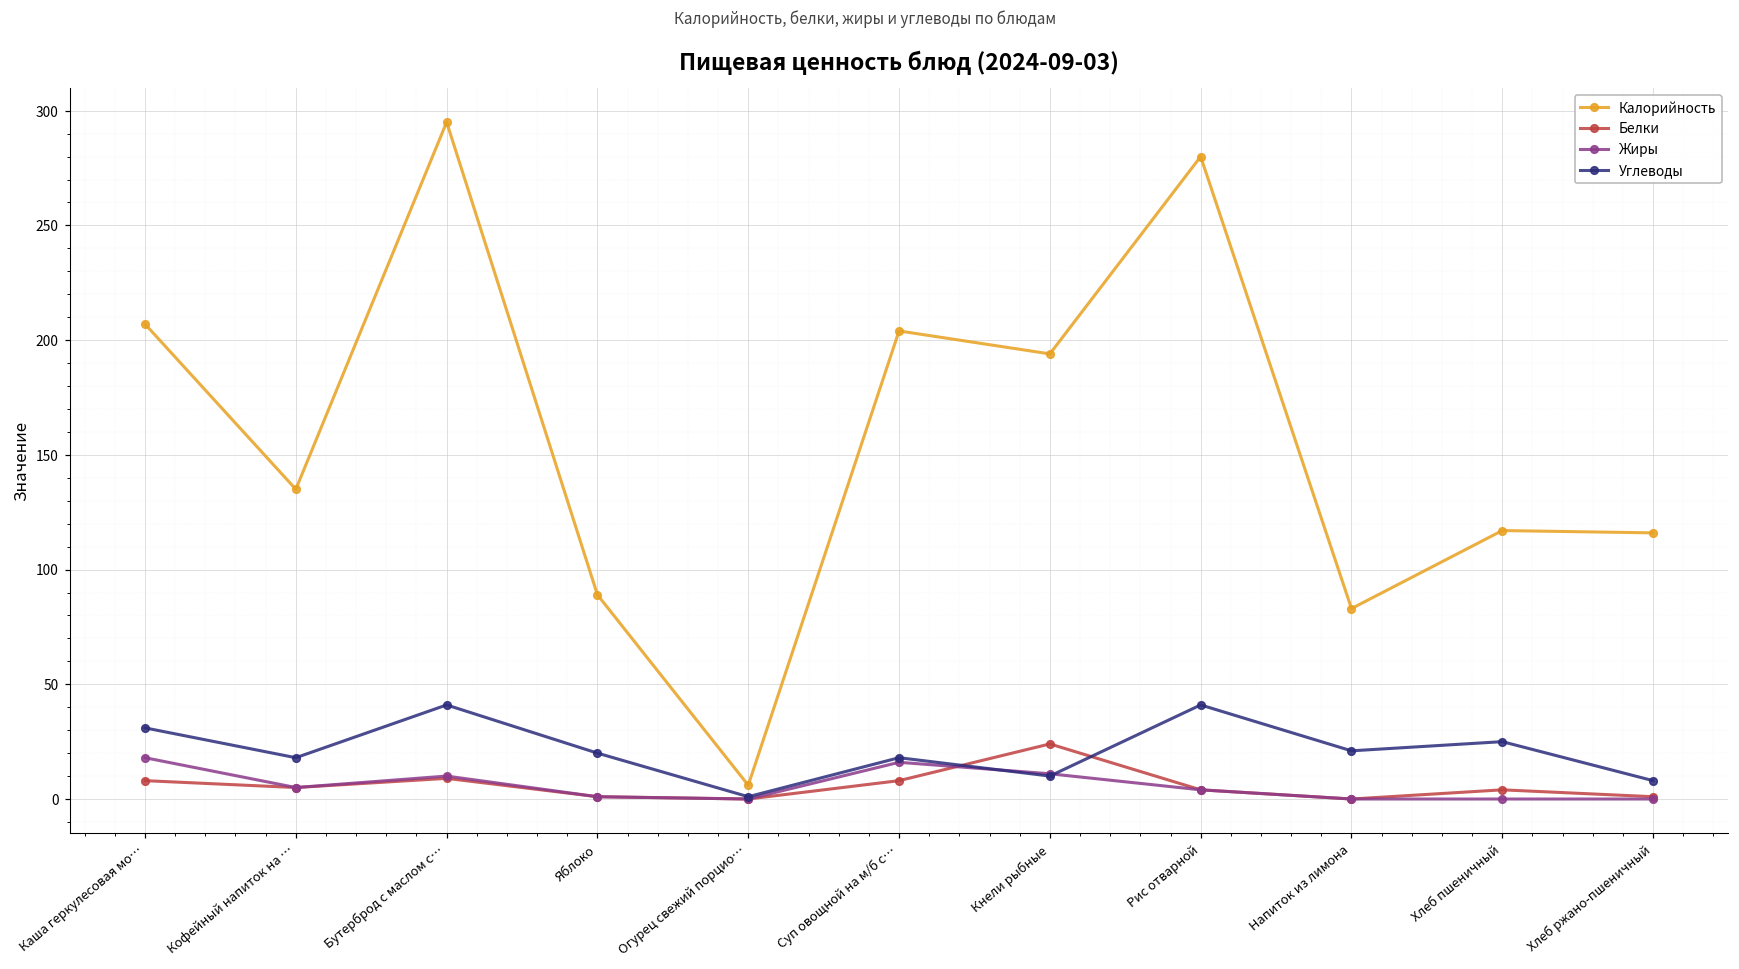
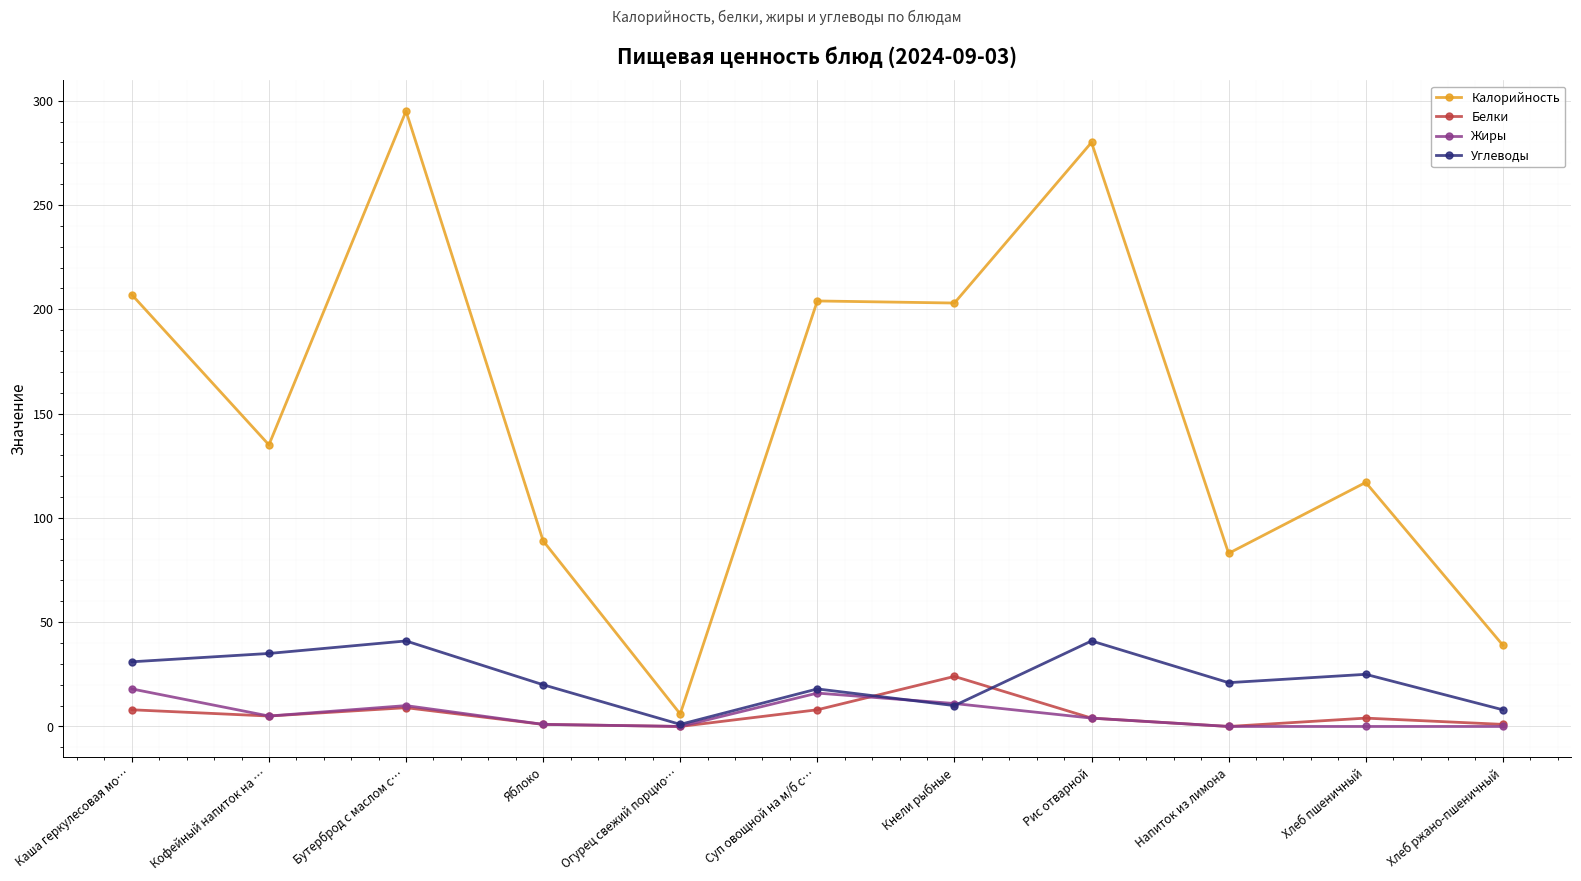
Углеводы, Кофейный напиток на …: 18 -> 35
Калорийность, Кнели рыбные: 194 -> 203
Калорийность, Хлеб ржано-пшеничный: 116 -> 39
